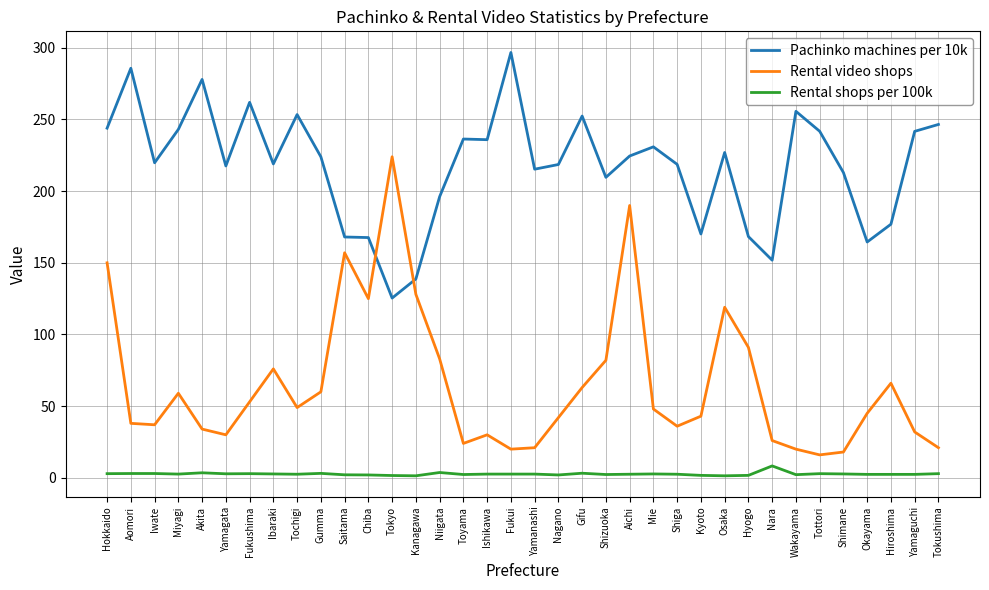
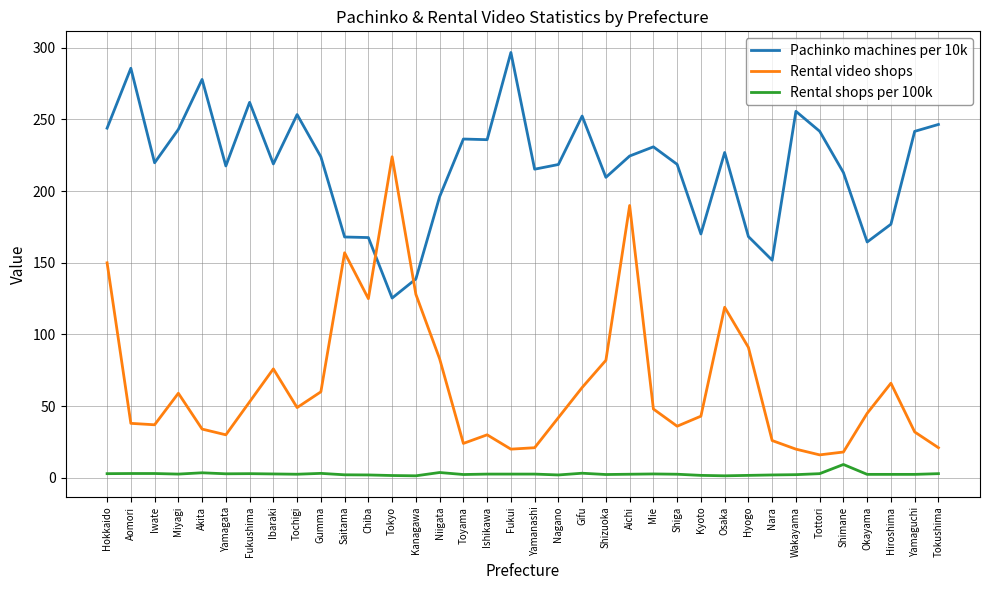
Rental shops per 100k, Nara: 8 -> 2
Rental shops per 100k, Shimane: 3 -> 9
